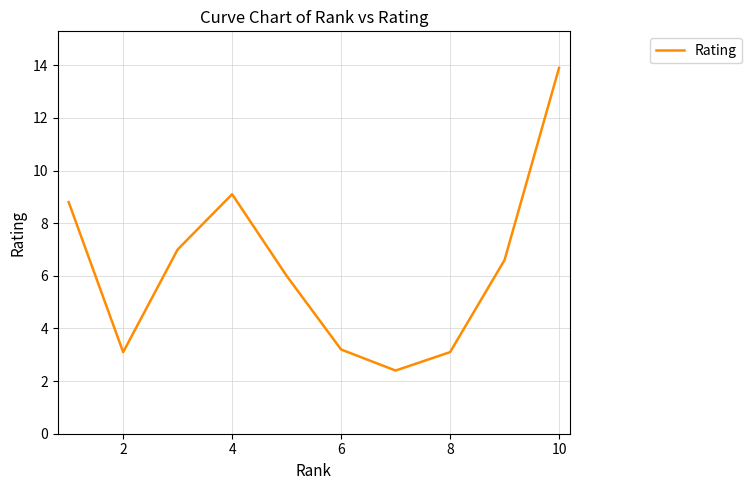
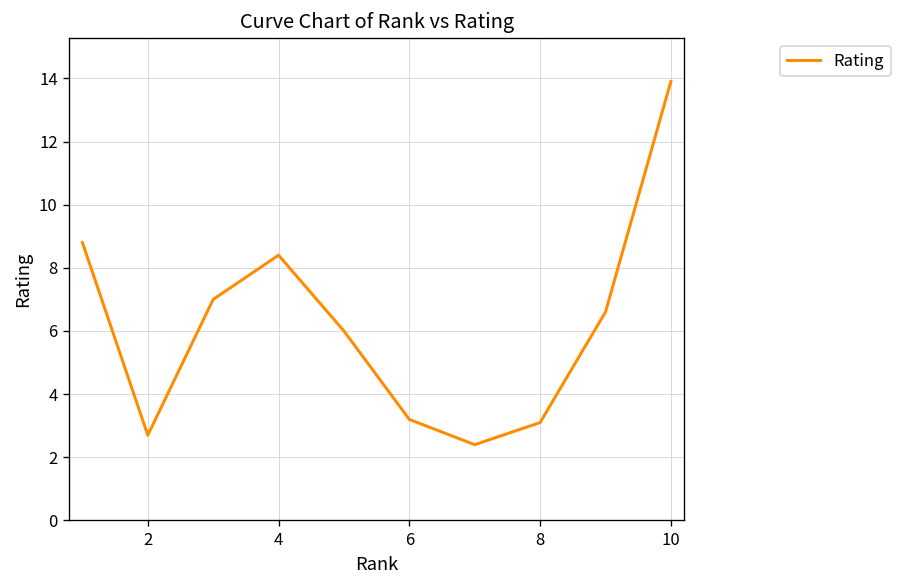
2: 3.1 -> 2.7
4: 9.1 -> 8.4
